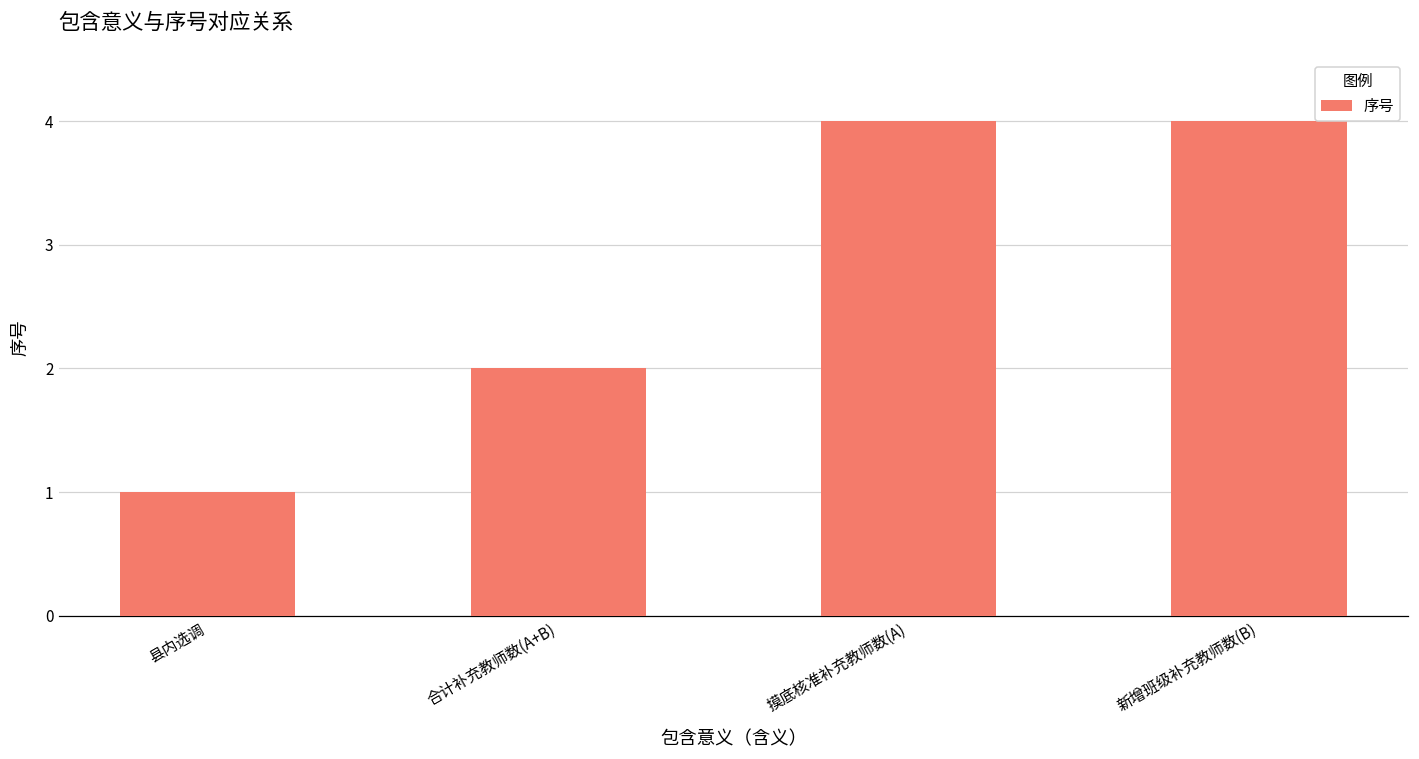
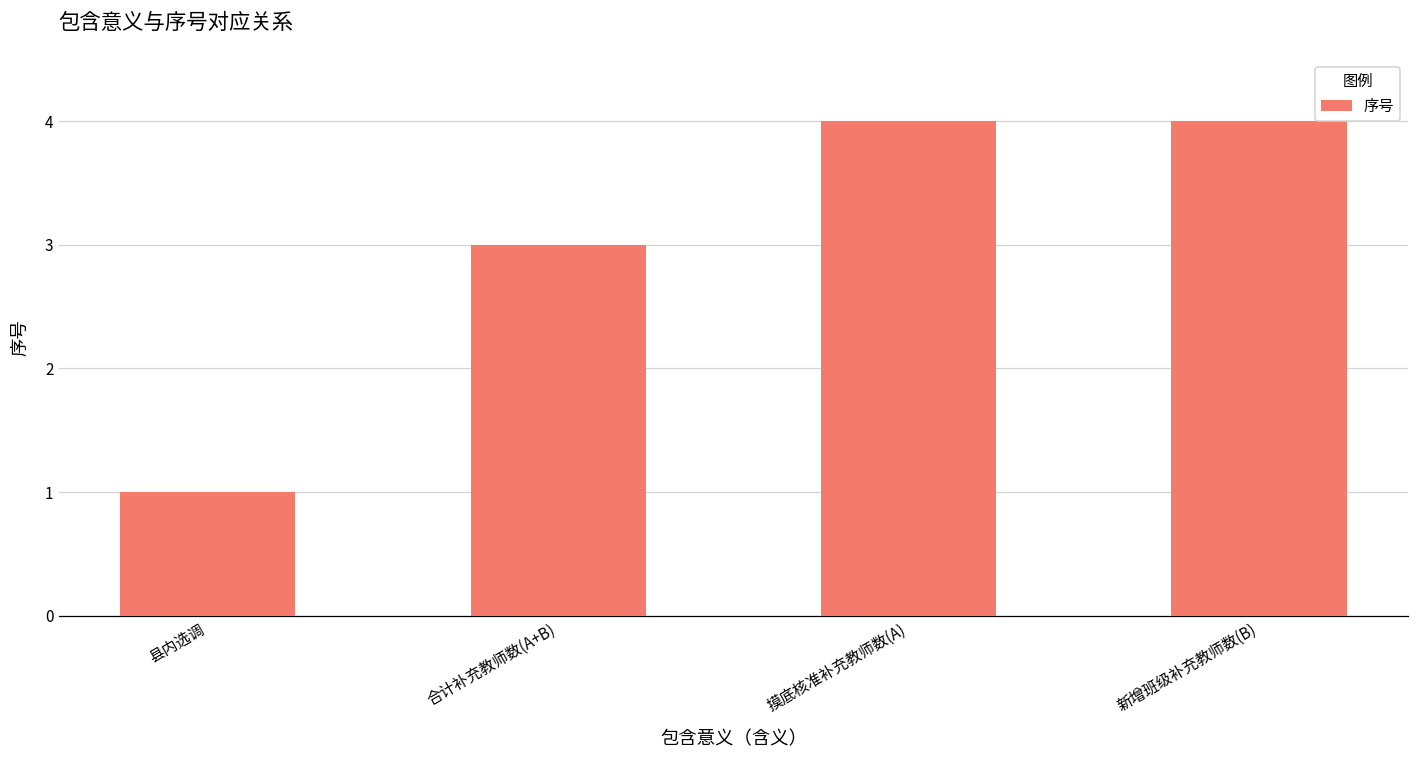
合计补充教师数(A+B): 2 -> 3
